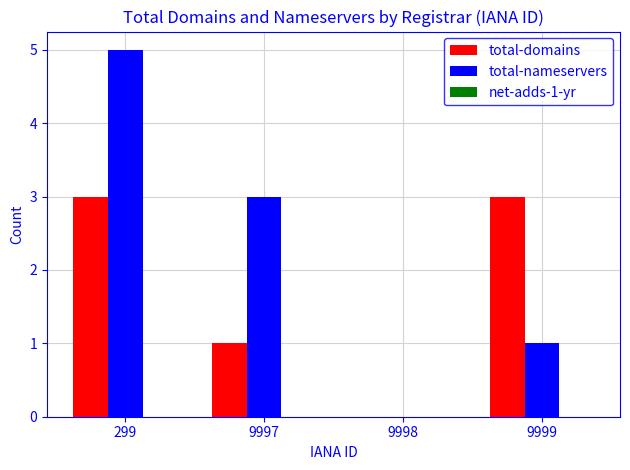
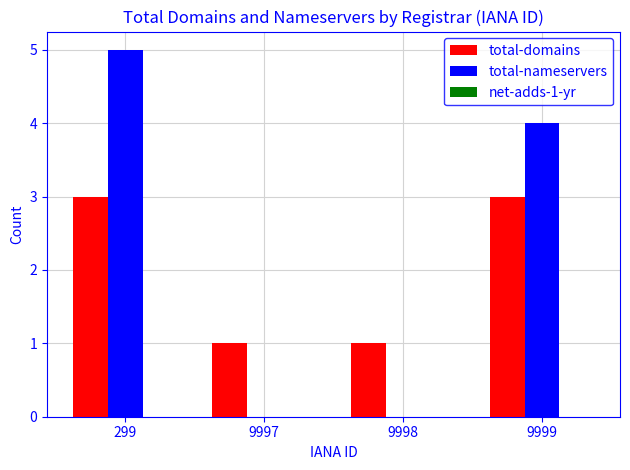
total-nameservers, 9997: 3 -> 0
total-domains, 9998: 0 -> 1
total-nameservers, 9999: 1 -> 4
